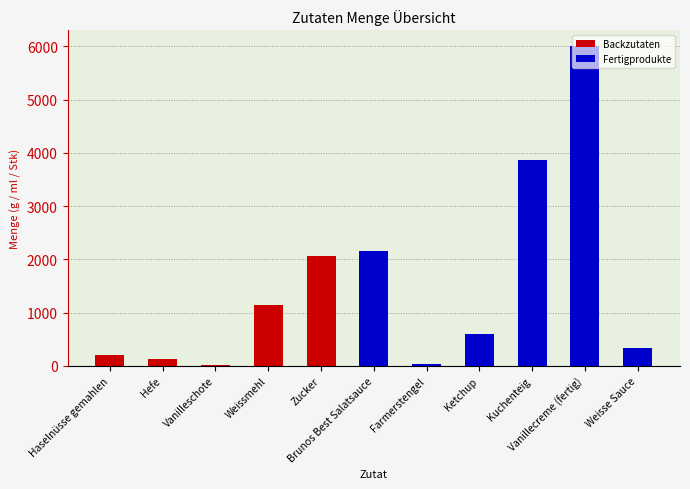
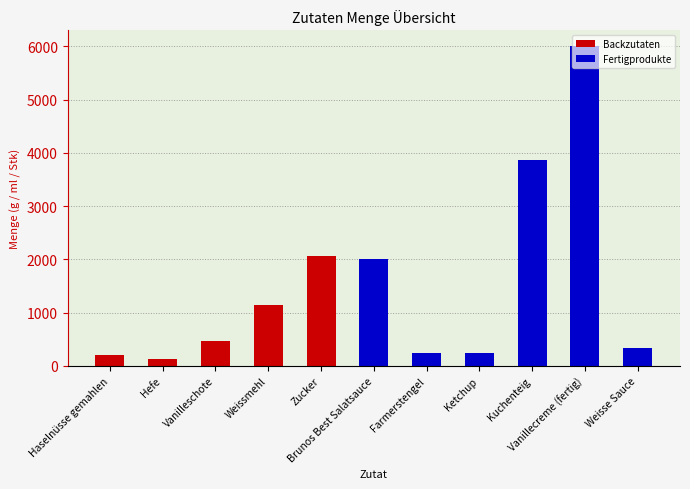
Backzutaten, Vanilleschote: 0 -> 500
Fertigprodukte, Brunos Best Salatsauce: 2200 -> 2000
Fertigprodukte, Farmerstengel: 0 -> 300
Fertigprodukte, Ketchup: 600 -> 200
